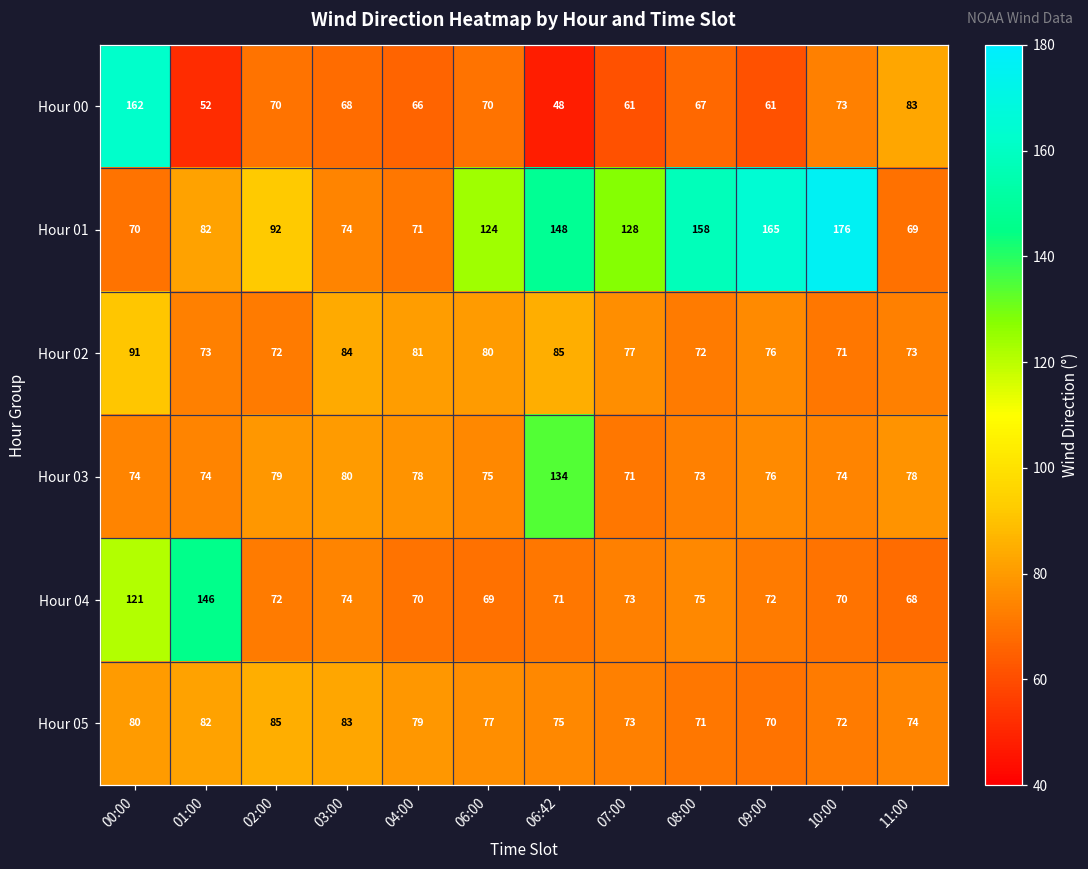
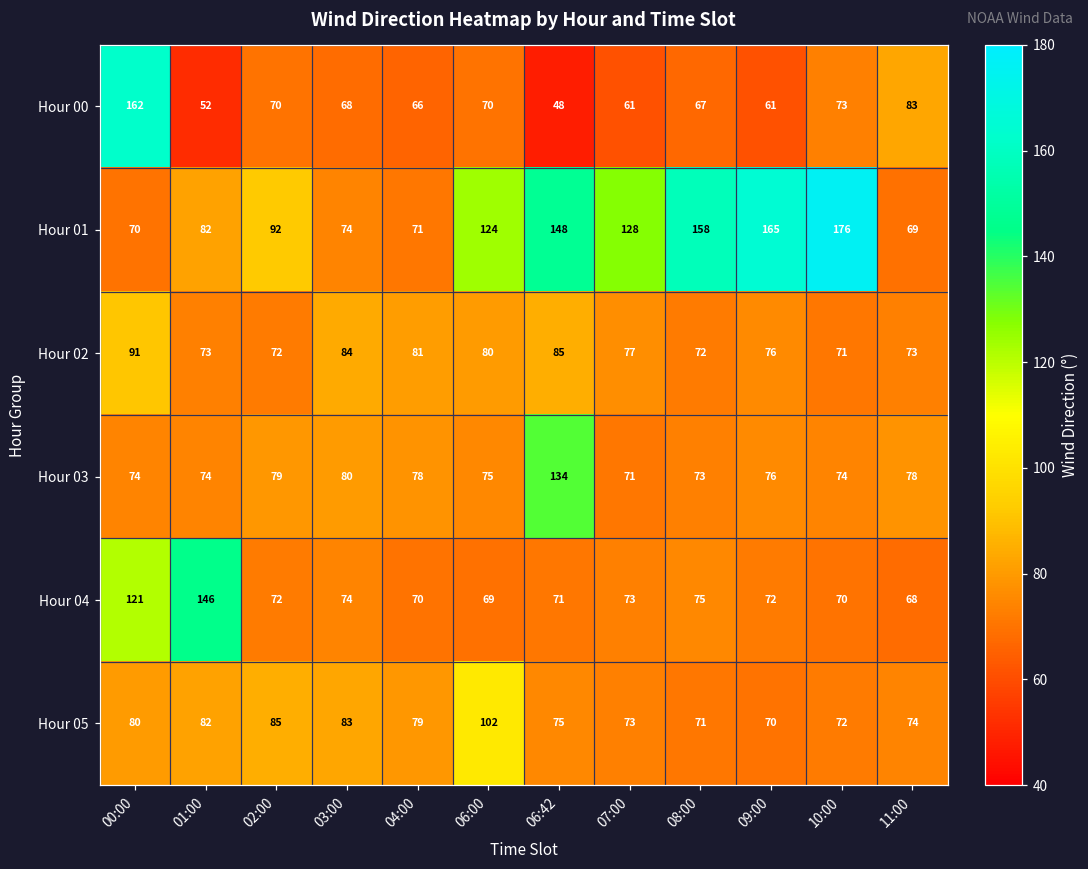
Hour 05, 06:00: 77 -> 102
